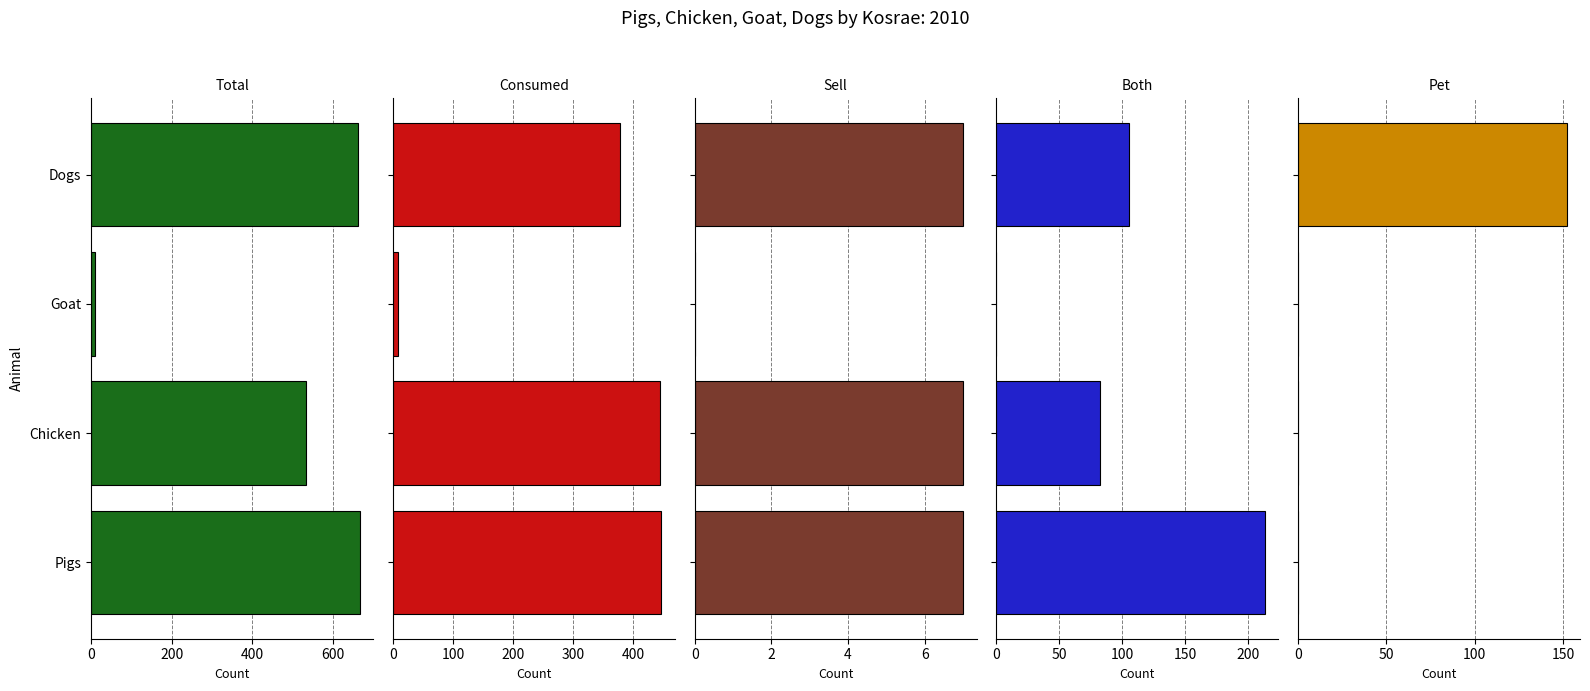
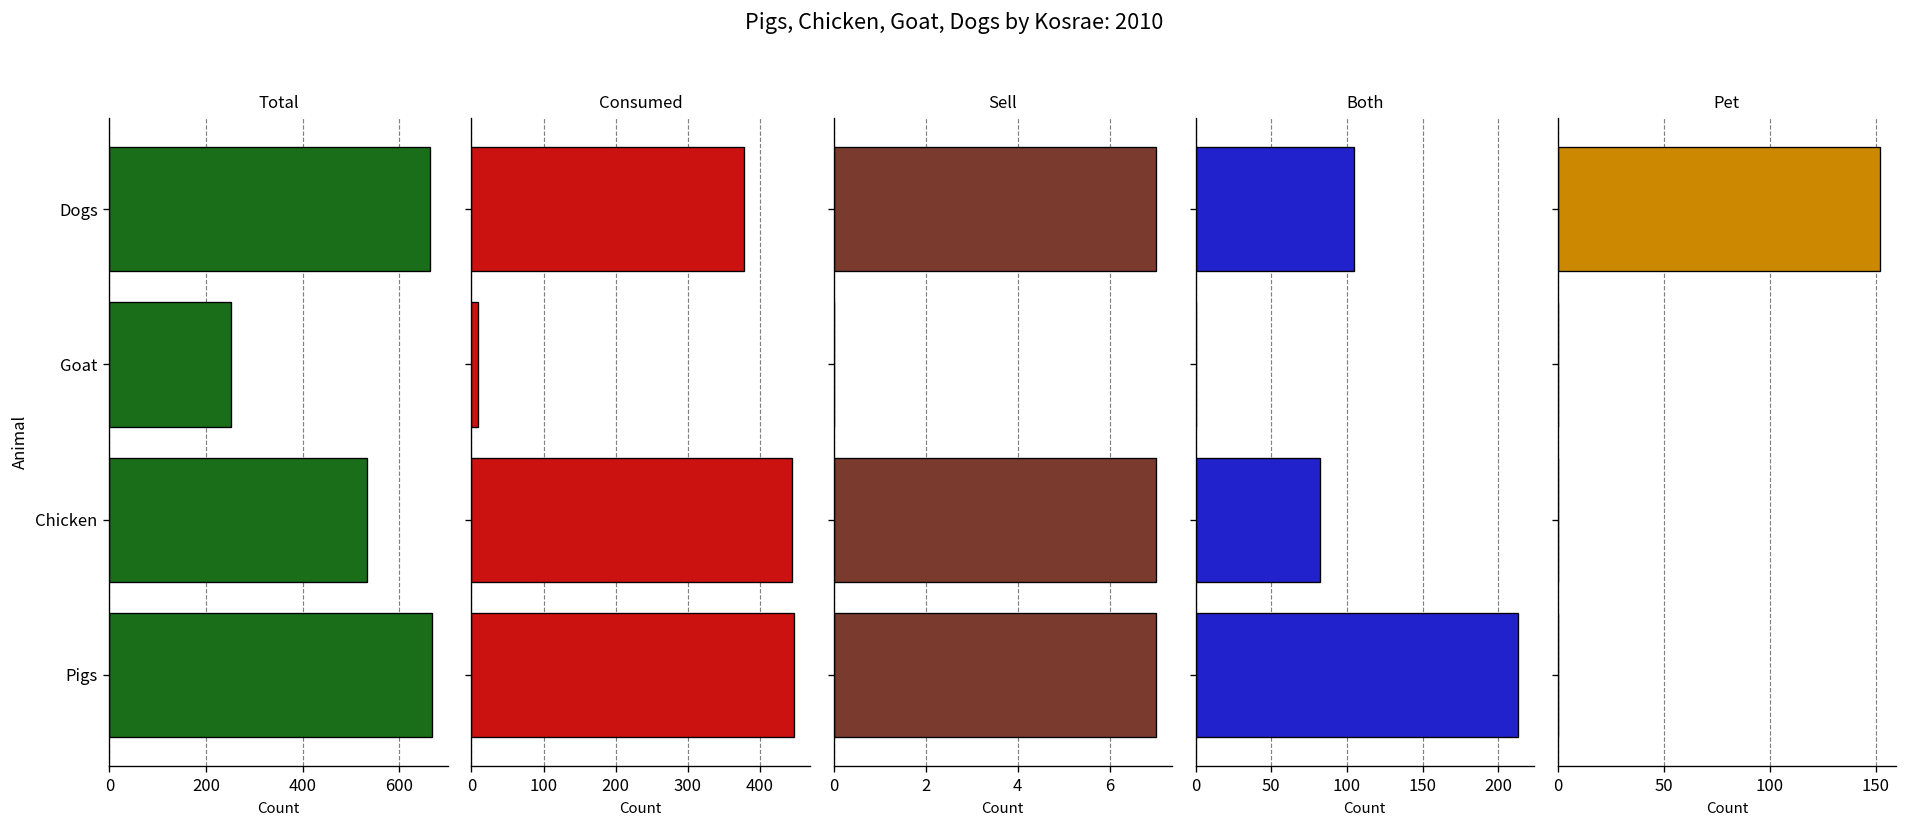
Total, Goat: 10 -> 250
